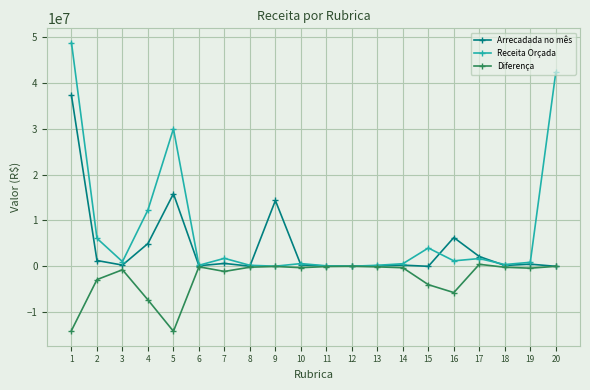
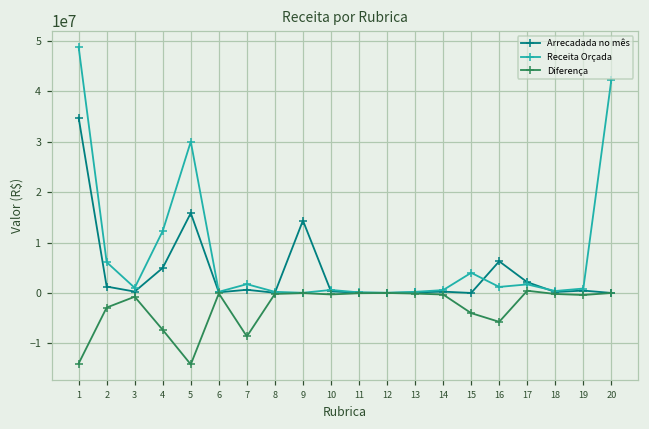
Arrecadada no mês, 1: 37000000 -> 35000000
Diferença, 7: -1000000 -> -9000000
